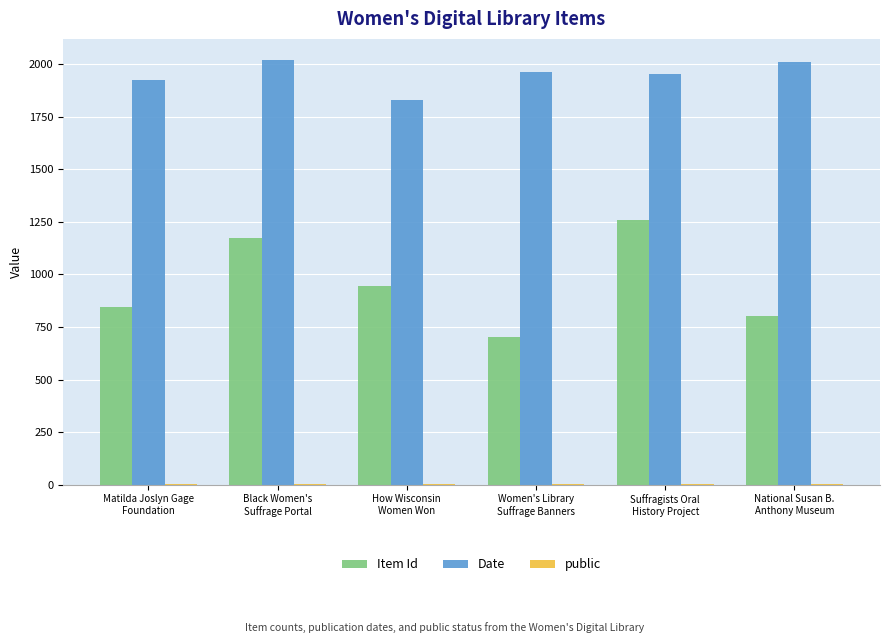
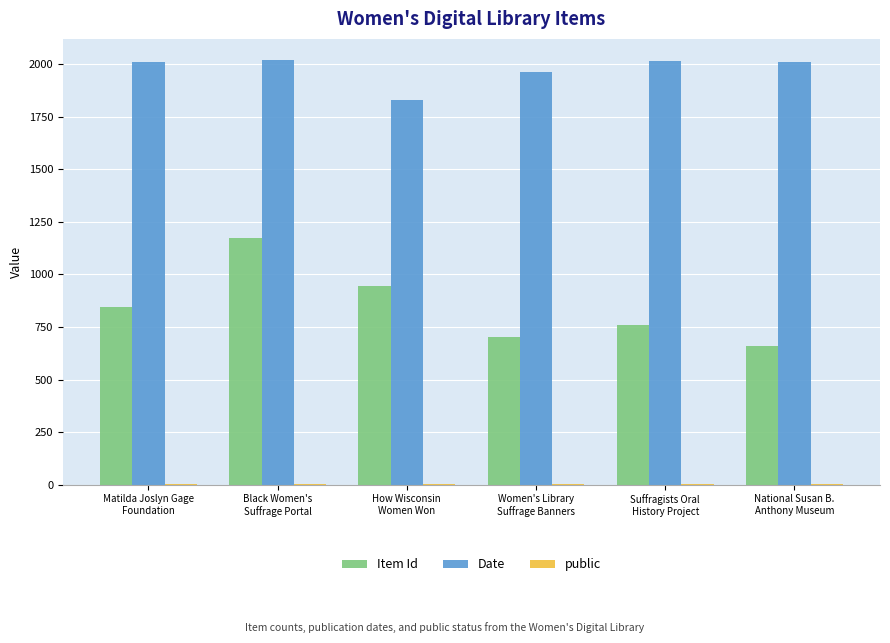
Date, Matilda Joslyn Gage Foundation: 1930 -> 2010
Item Id, Suffragists Oral History Project: 1260 -> 760
Date, Suffragists Oral History Project: 1960 -> 2020
Item Id, National Susan B. Anthony Museum: 800 -> 660
